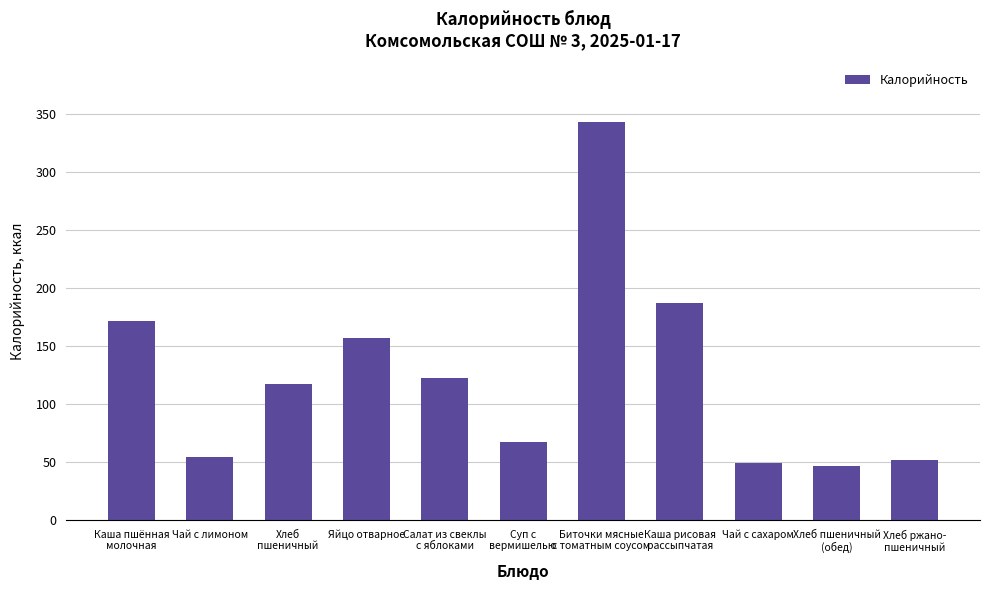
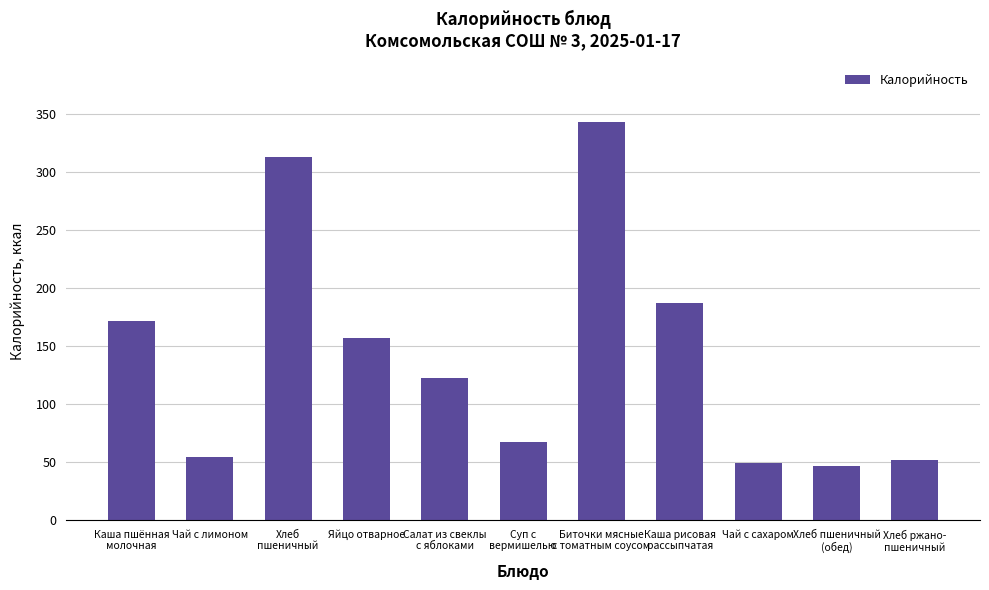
Хлеб пшеничный: 118 -> 314
